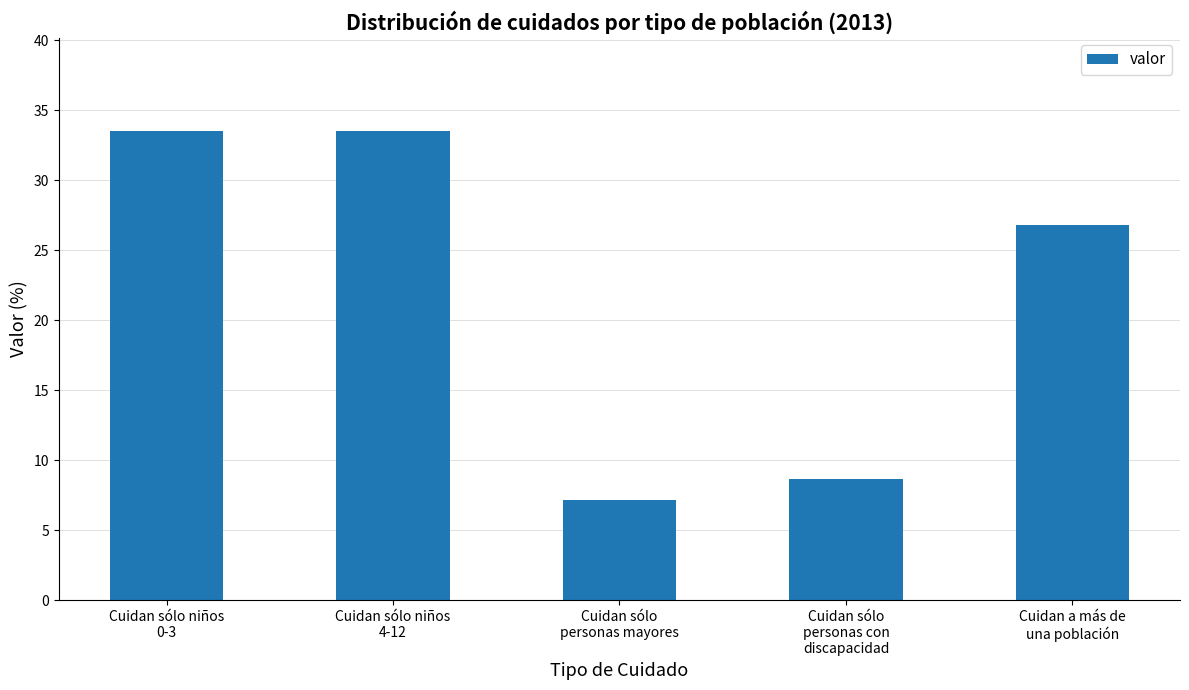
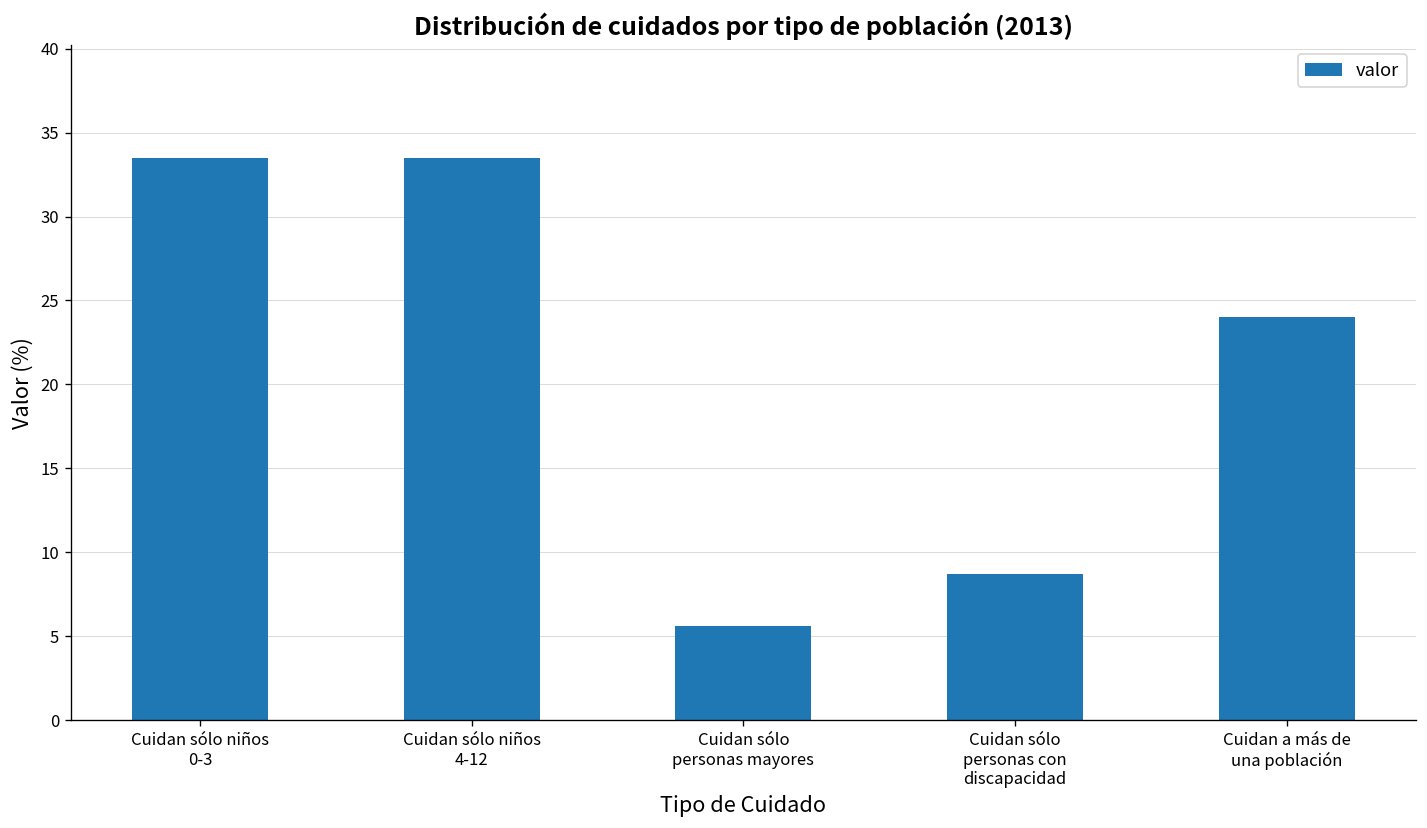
Cuidan sólo personas mayores: 7.2 -> 5.6
Cuidan a más de una población: 26.8 -> 24.0
